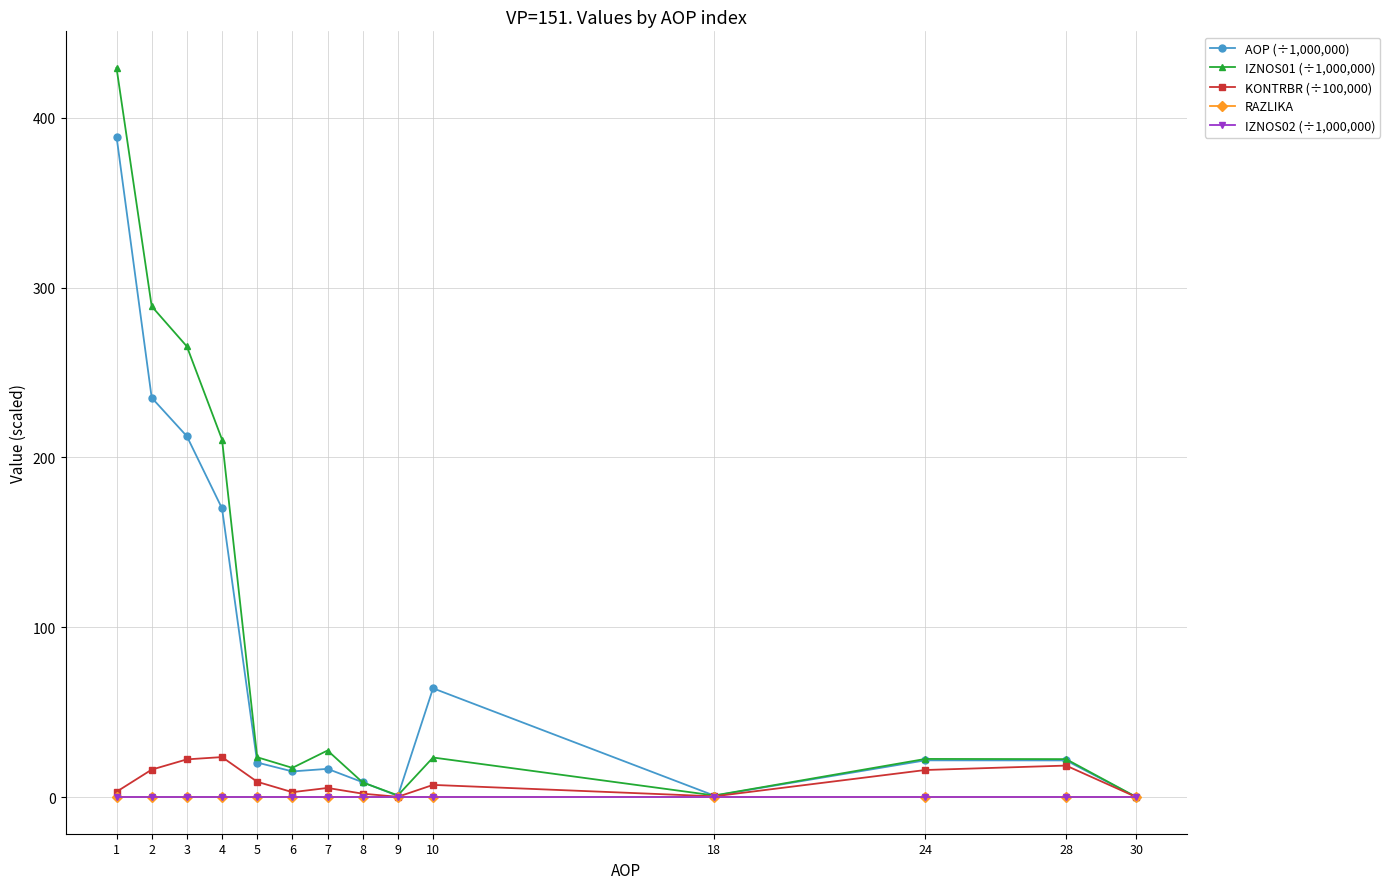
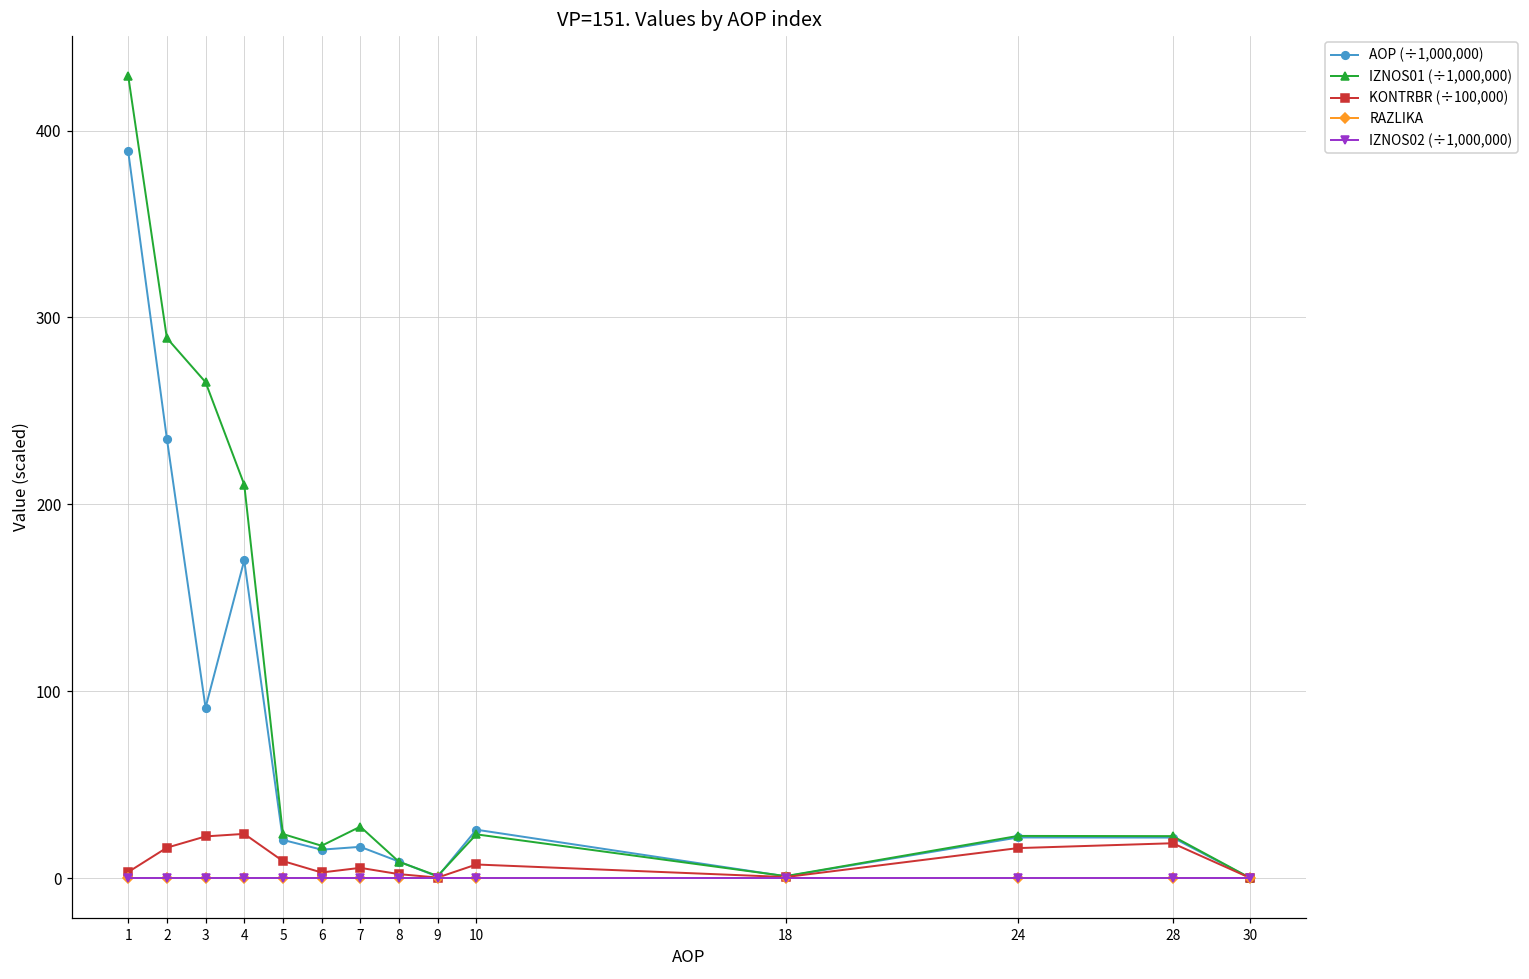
AOP (÷1,000,000), 3: 213 -> 91
AOP (÷1,000,000), 10: 64 -> 26
